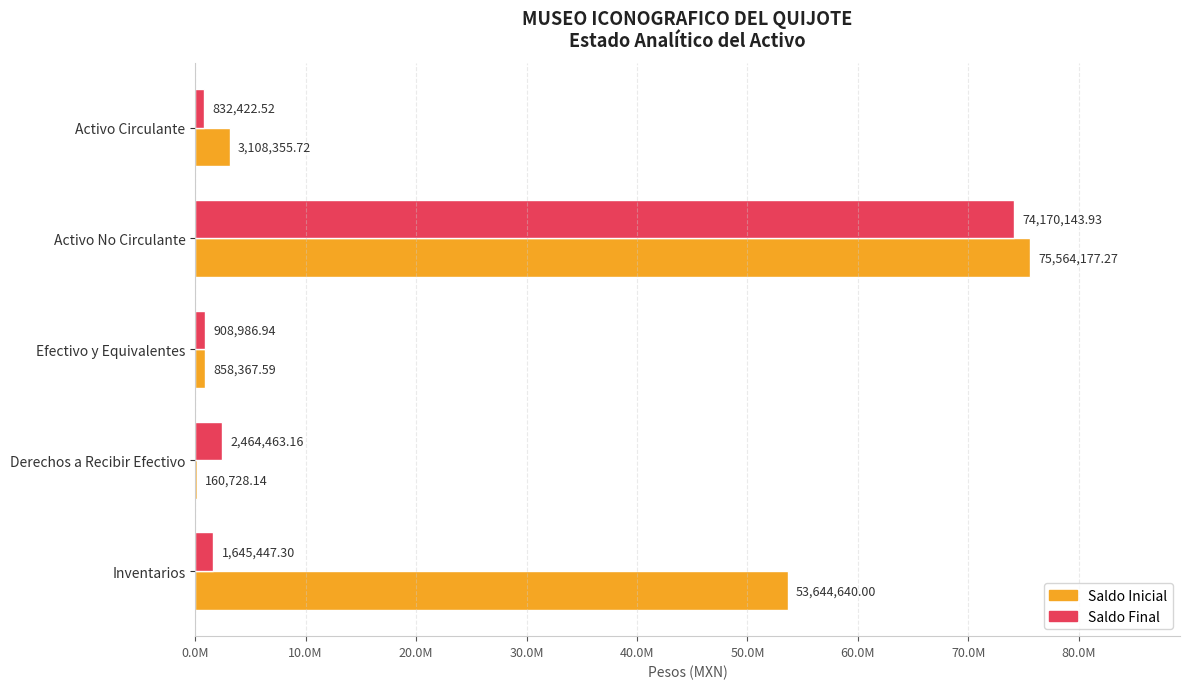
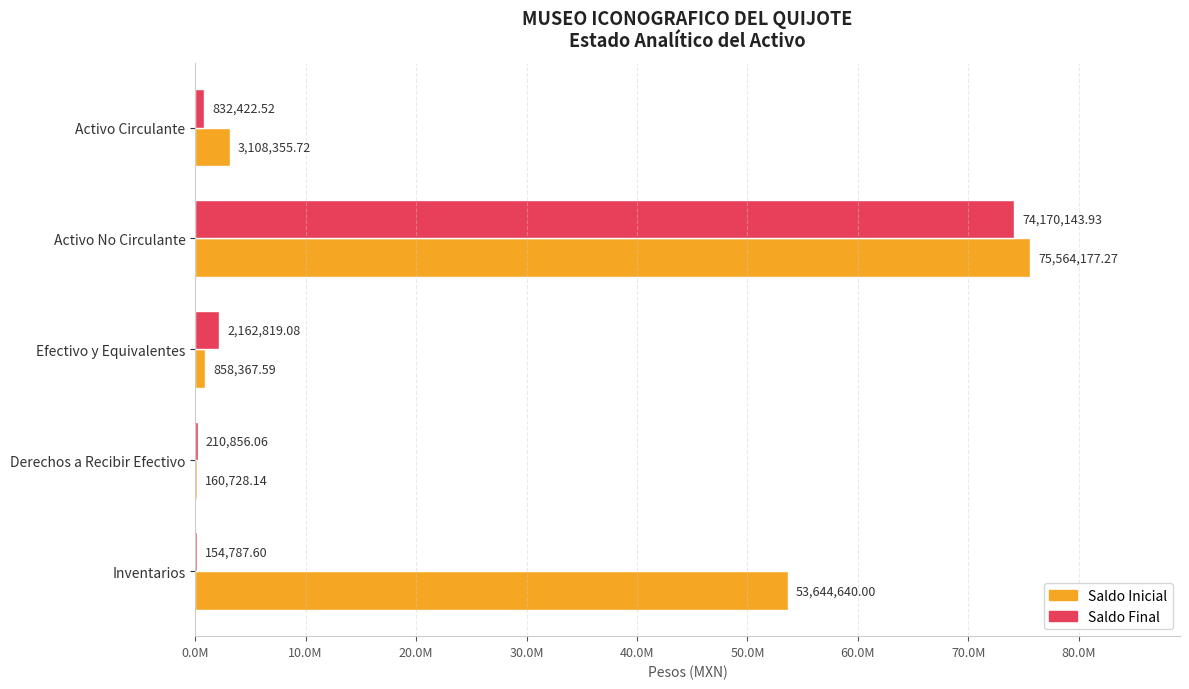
Saldo Final, Efectivo y Equivalentes: 908,986.94 -> 2,162,819.08
Saldo Final, Derechos a Recibir Efectivo: 2,464,463.16 -> 210,856.06
Saldo Final, Inventarios: 1,645,447.30 -> 154,787.60
